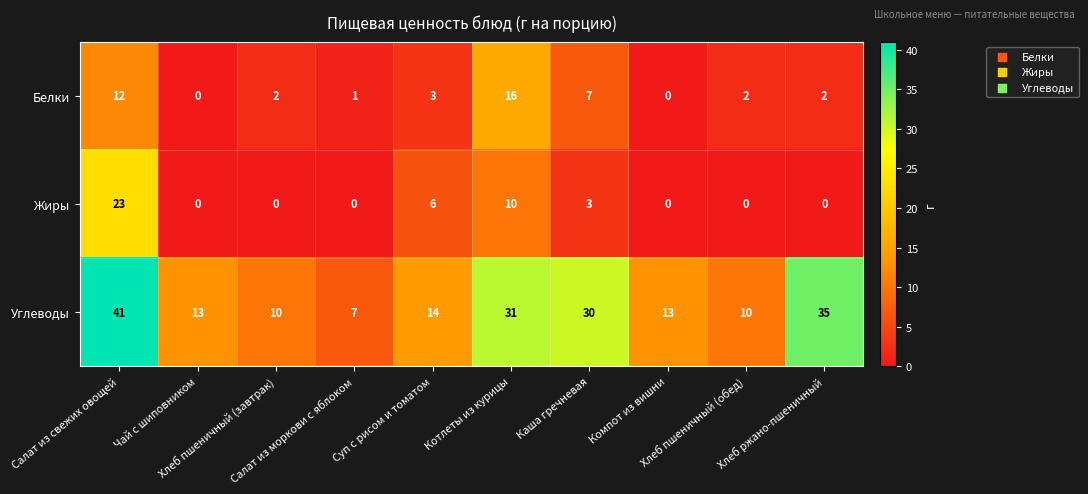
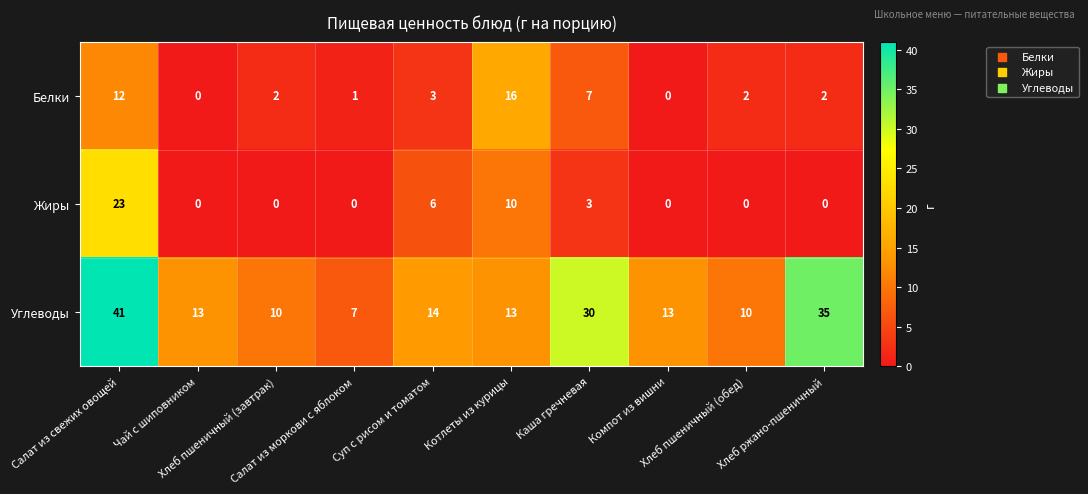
Углеводы, Котлеты из курицы: 31 -> 13
